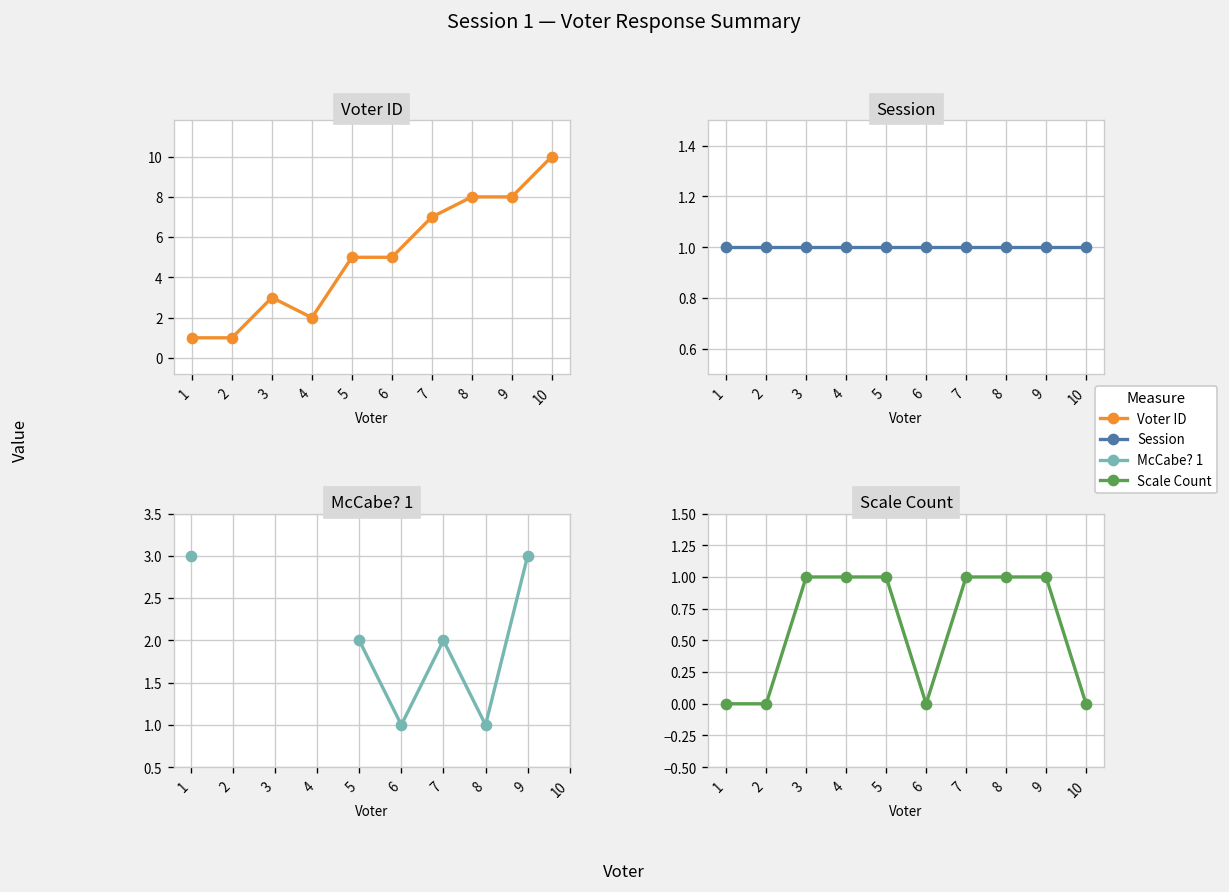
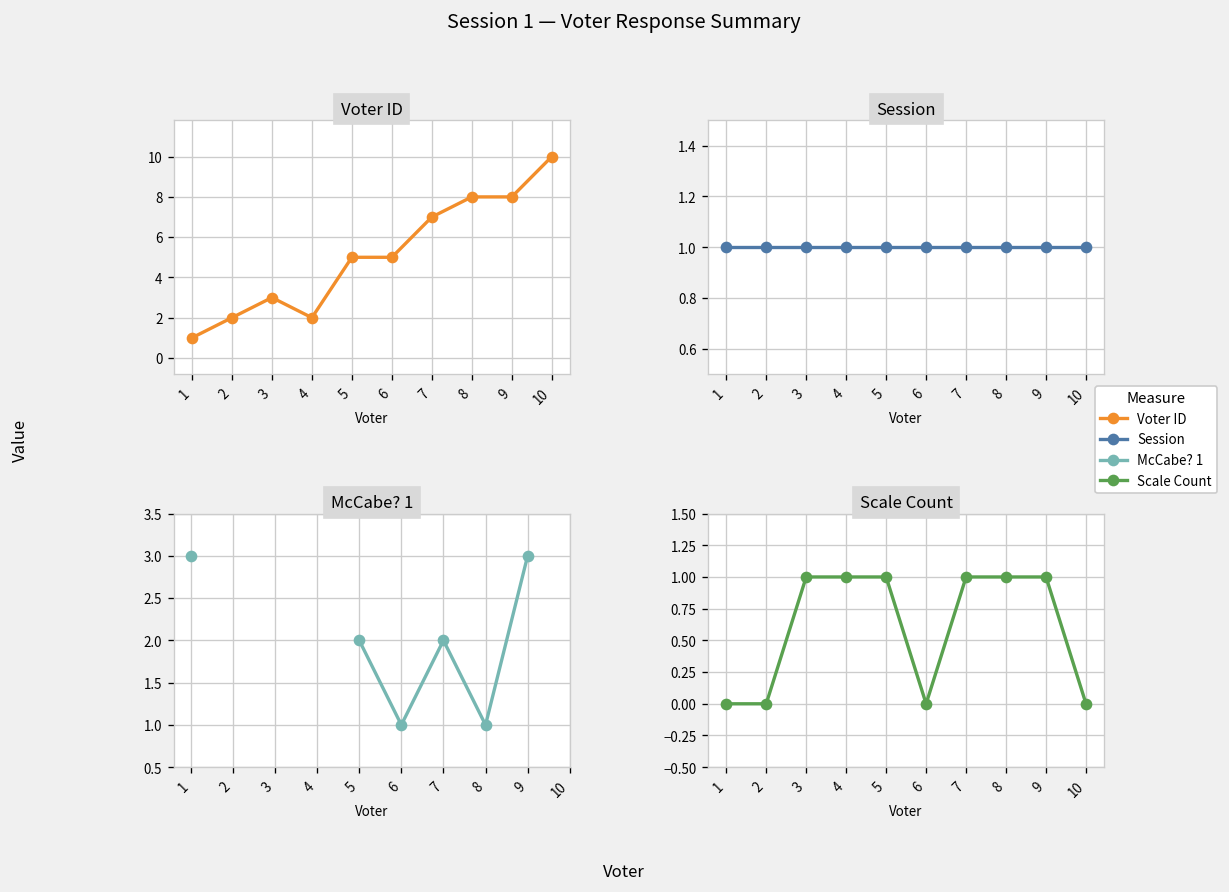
Voter ID, 2: 1 -> 2
